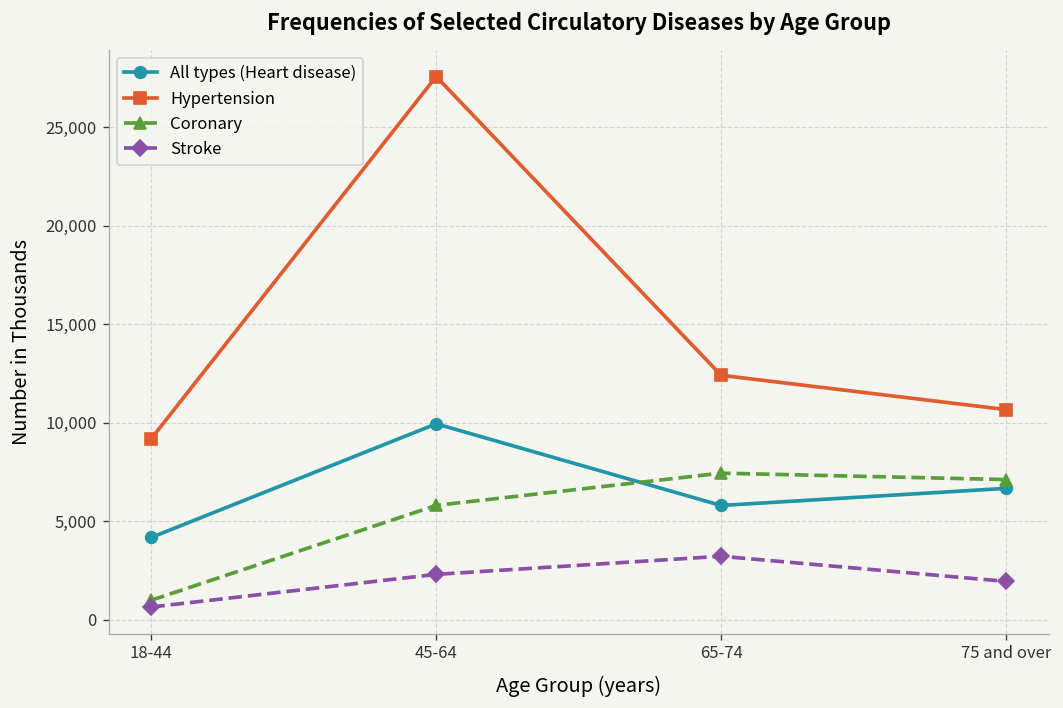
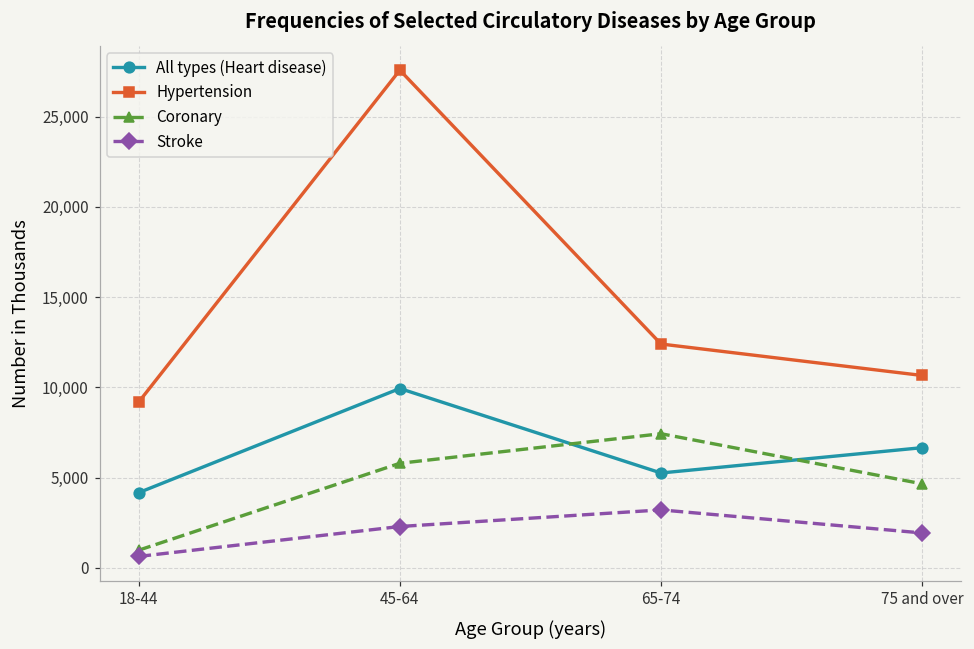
All types (Heart disease), 65-74: 5,800 -> 5,300
Coronary, 75 and over: 7,100 -> 4,700
